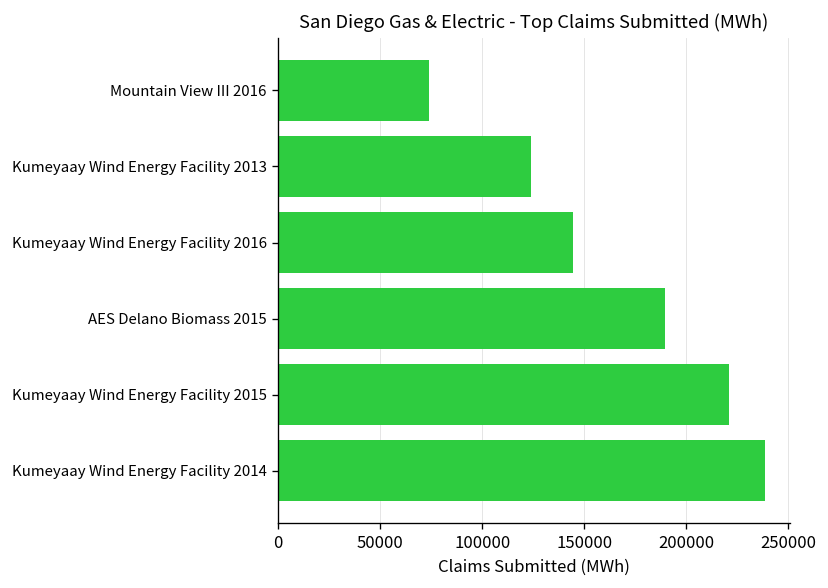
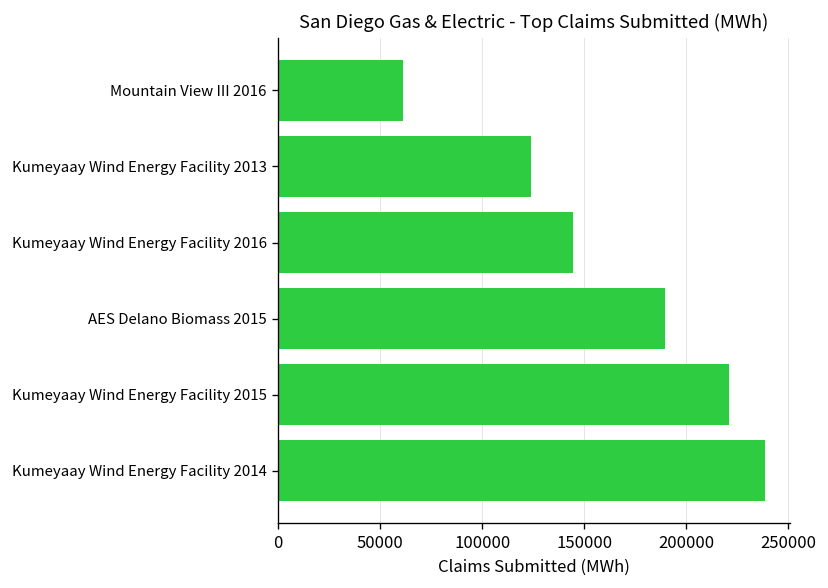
Mountain View III 2016: 74000 -> 61000
